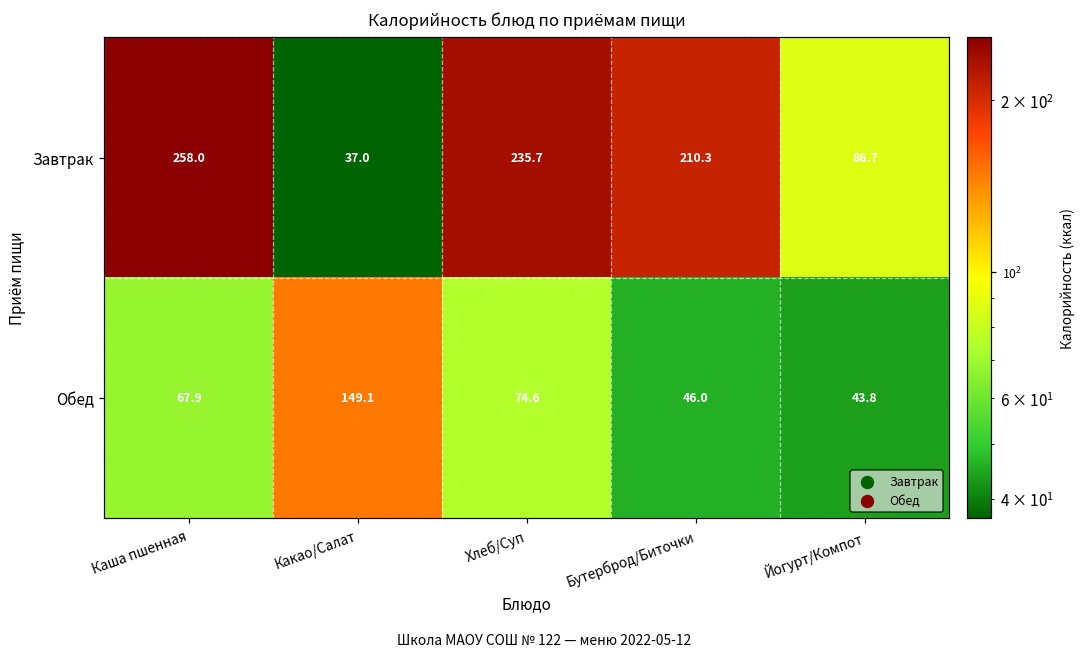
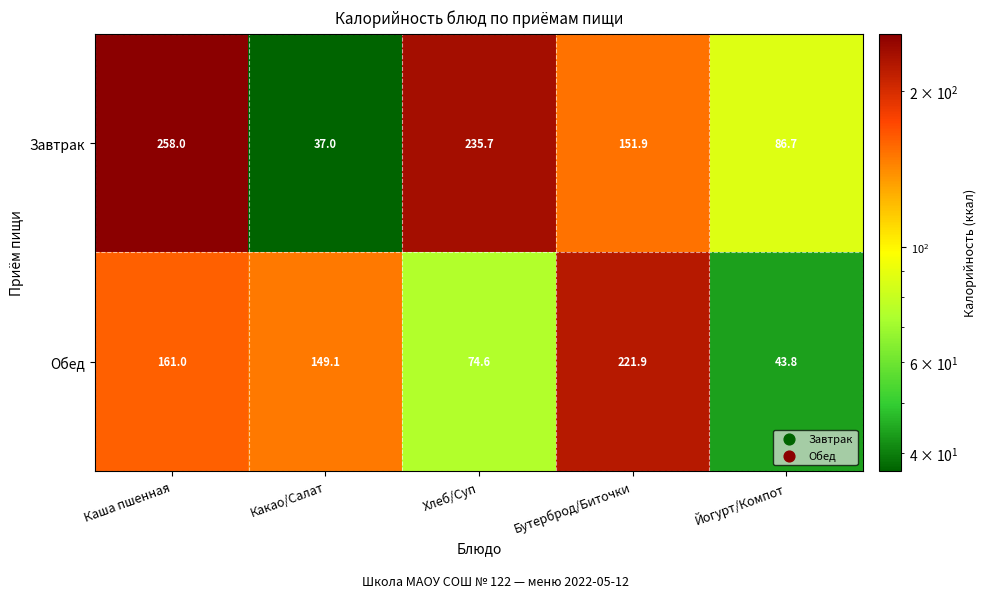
Завтрак, Бутерброд/Биточки: 210.3 -> 151.9
Обед, Каша пшенная: 67.9 -> 161.0
Обед, Бутерброд/Биточки: 46.0 -> 221.9
